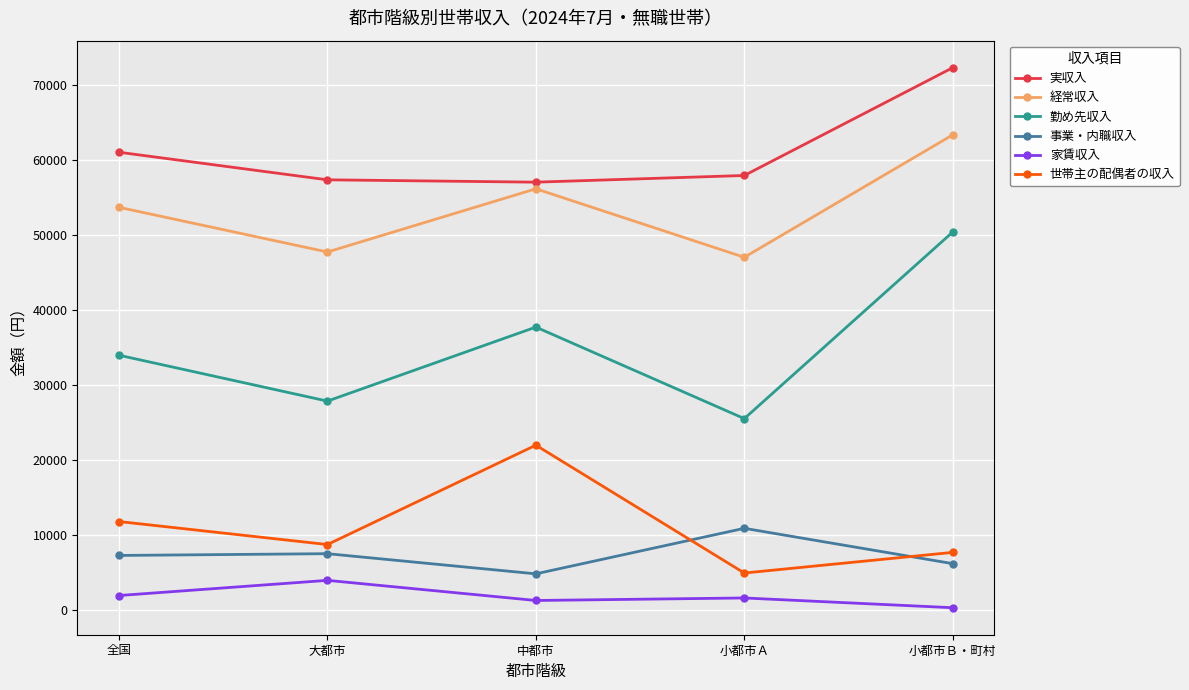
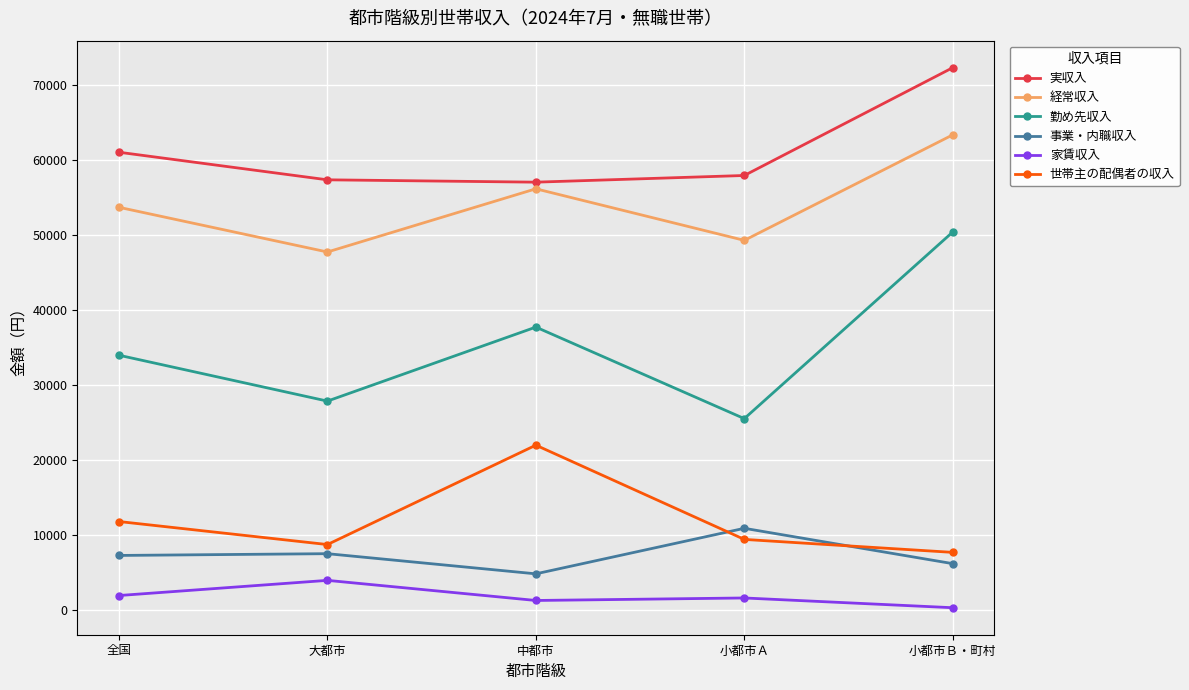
経常収入, 小都市Ａ: 47000 -> 49000
世帯主の配偶者の収入, 小都市Ａ: 5000 -> 9000
